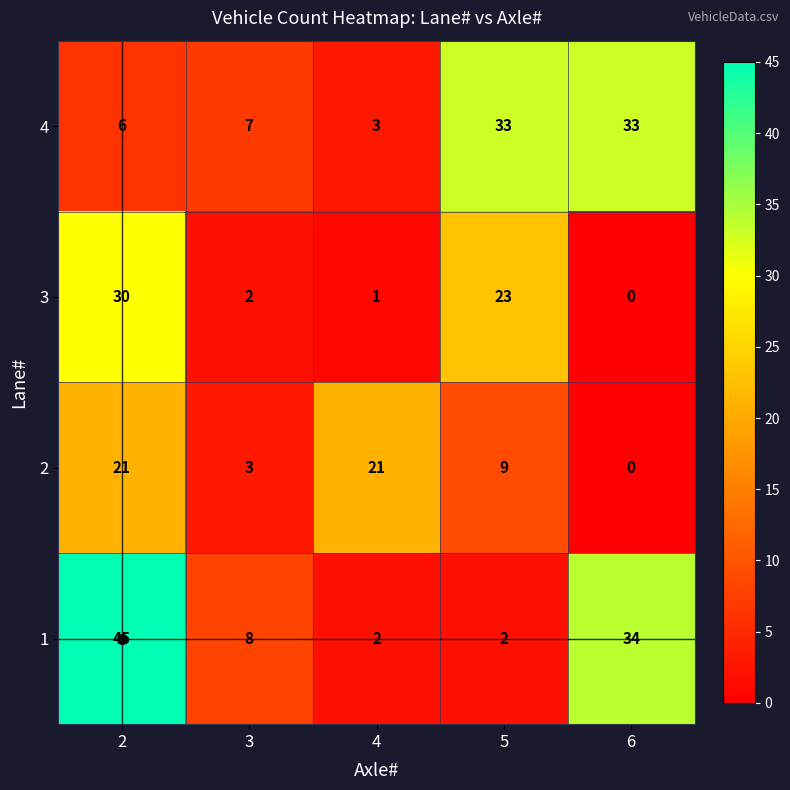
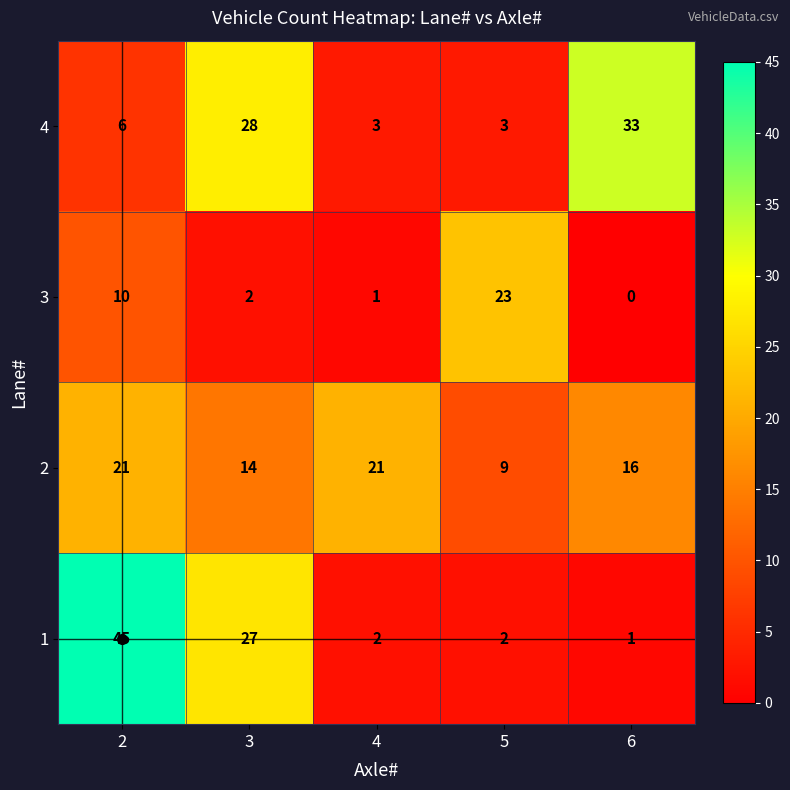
4, 3: 7 -> 28
4, 5: 33 -> 3
3, 2: 30 -> 10
2, 3: 3 -> 14
2, 6: 0 -> 16
1, 3: 8 -> 27
1, 6: 34 -> 1
